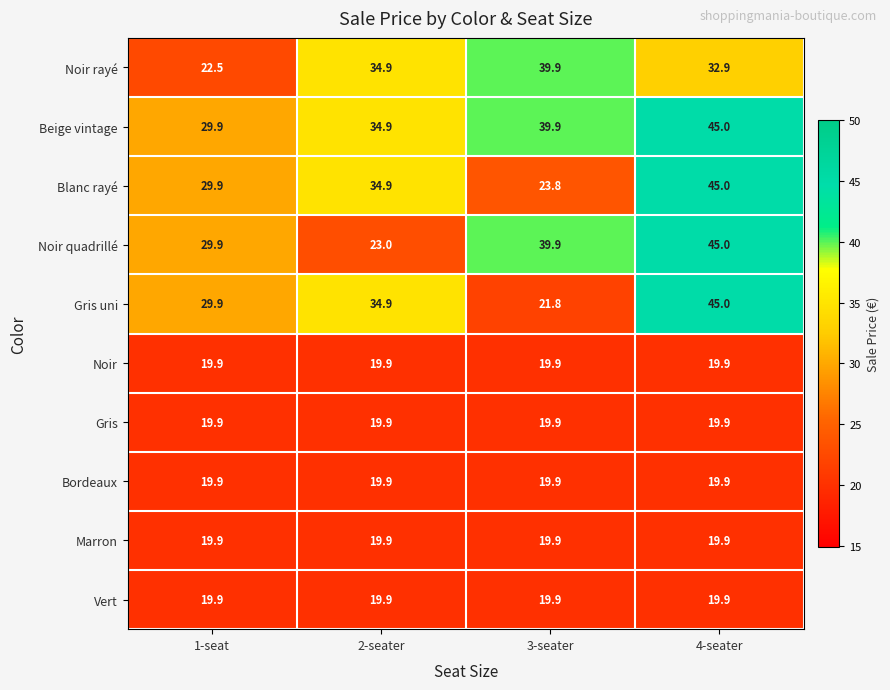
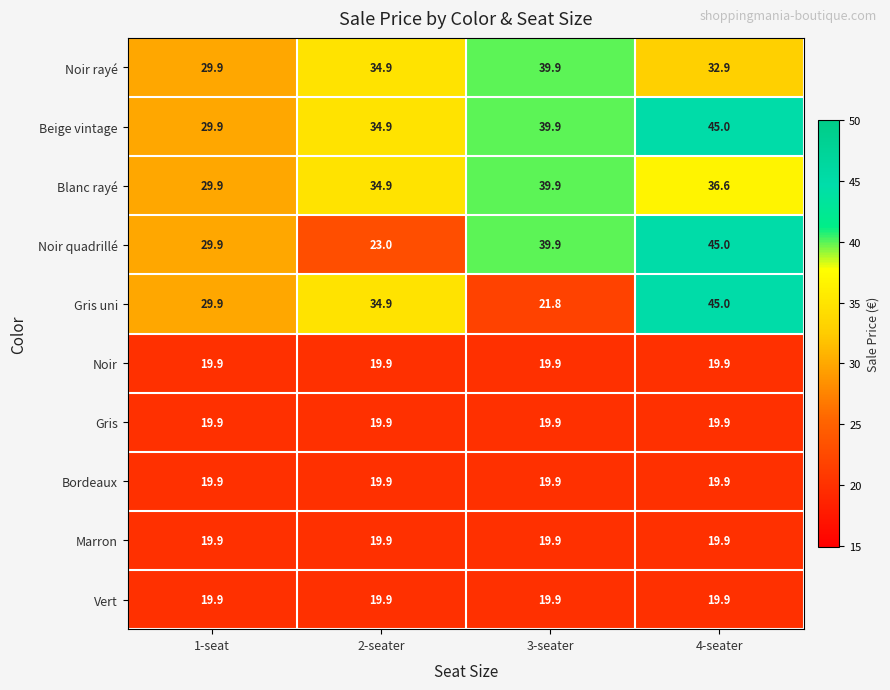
Noir rayé, 1-seat: 22.5 -> 29.9
Blanc rayé, 3-seater: 23.8 -> 39.9
Blanc rayé, 4-seater: 45.0 -> 36.6
